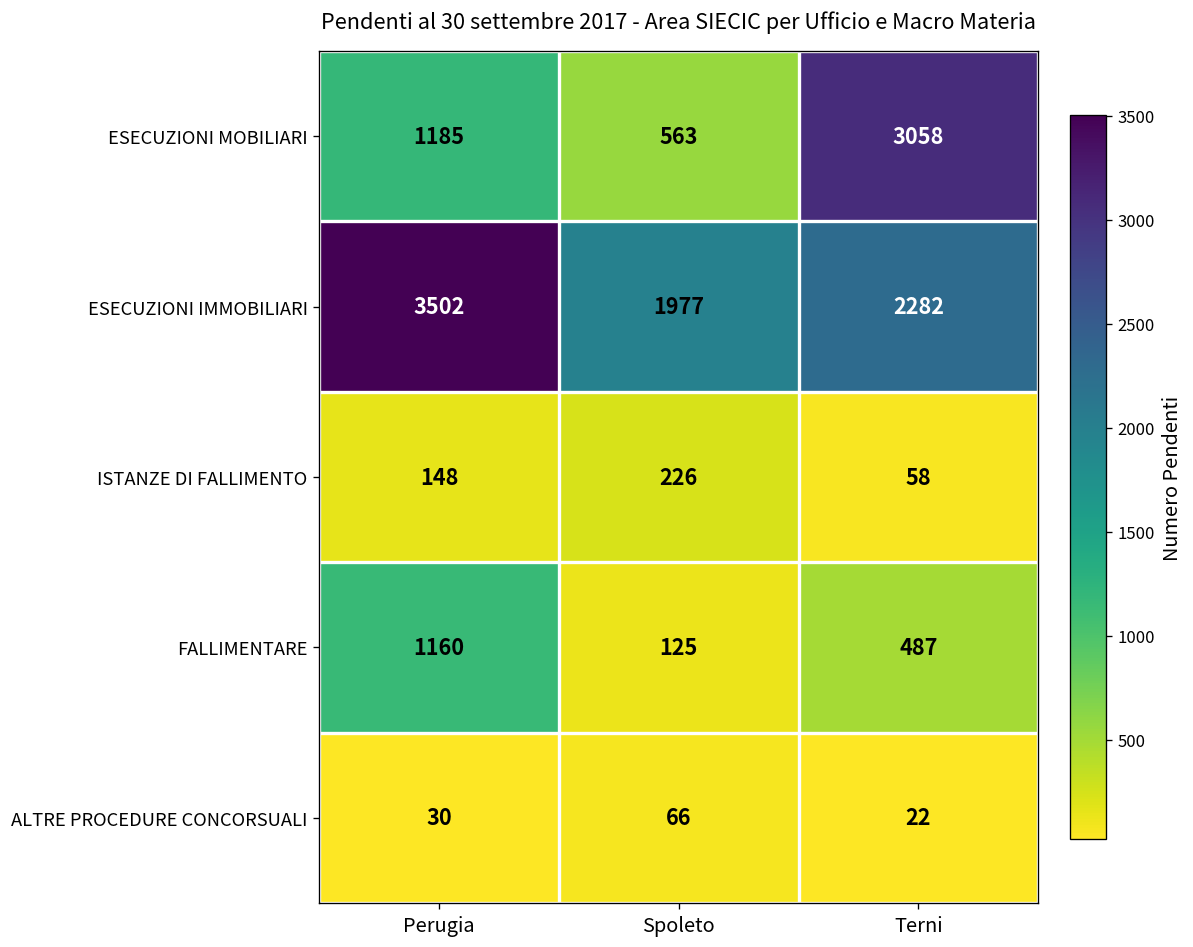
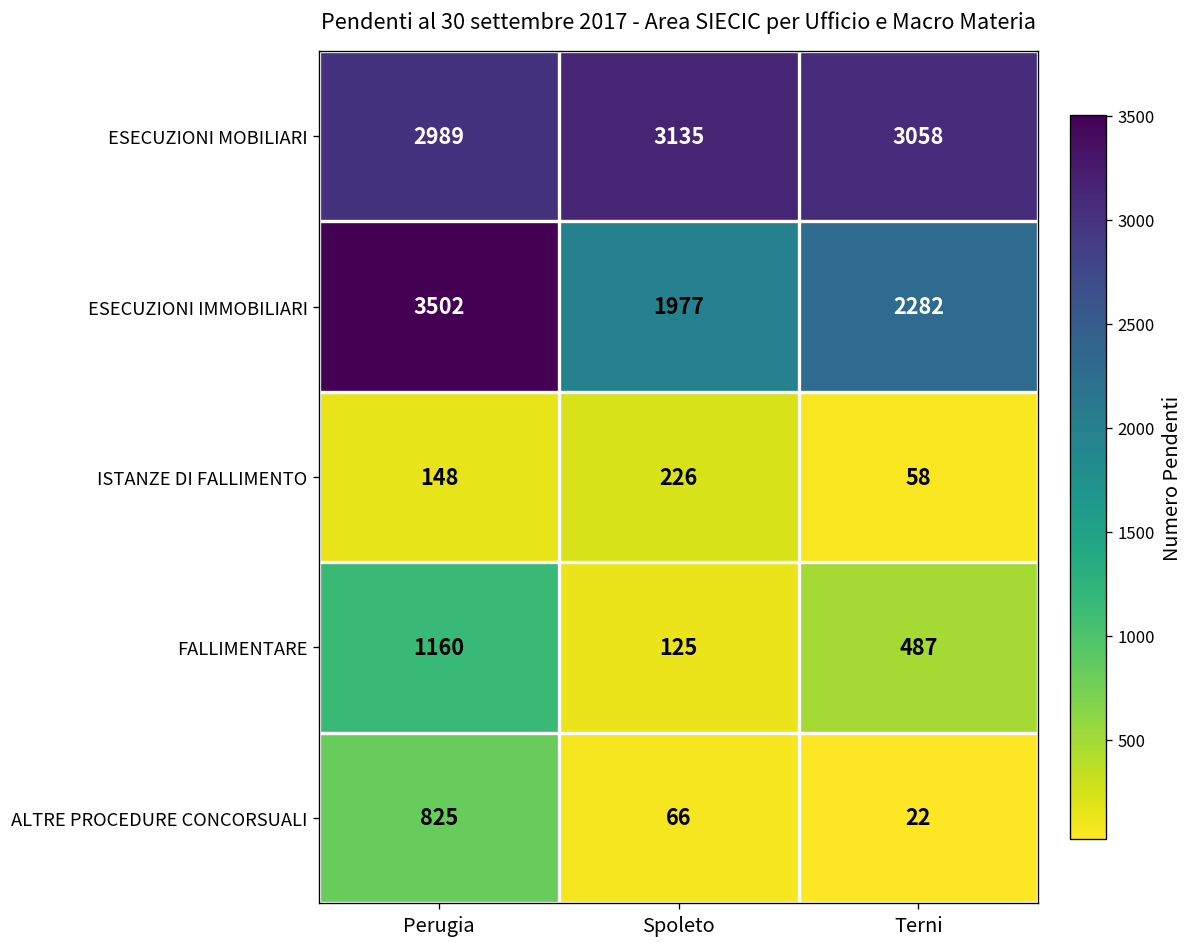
ESECUZIONI MOBILIARI, Perugia: 1185 -> 2989
ESECUZIONI MOBILIARI, Spoleto: 563 -> 3135
ALTRE PROCEDURE CONCORSUALI, Perugia: 30 -> 825
